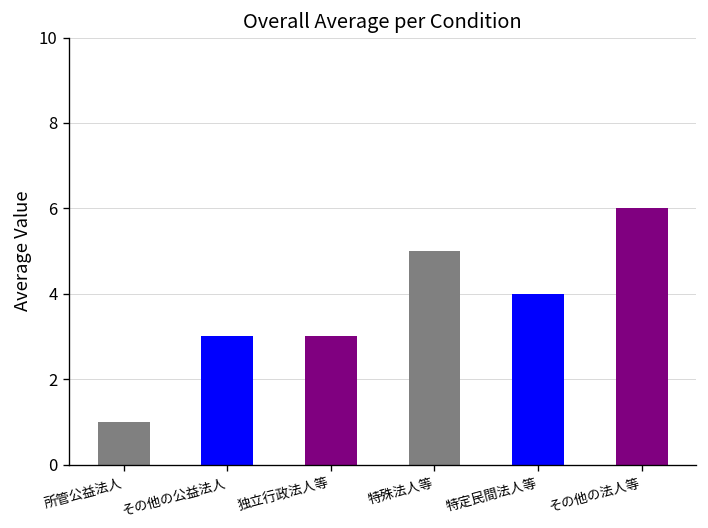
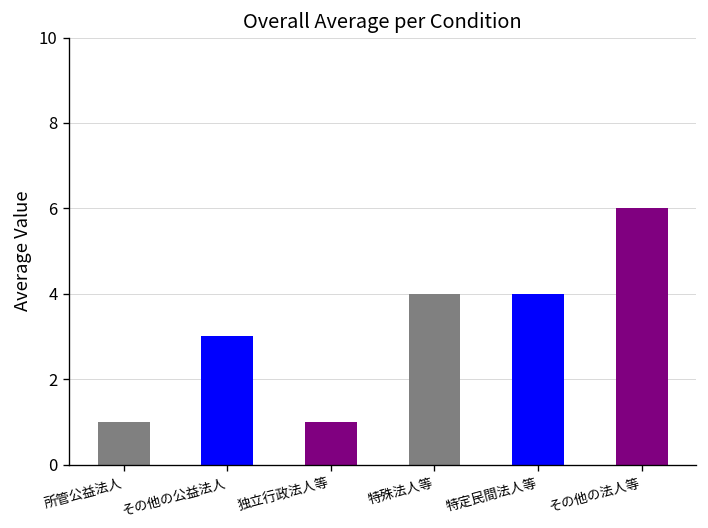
独立行政法人等: 3 -> 1
特殊法人等: 5 -> 4
